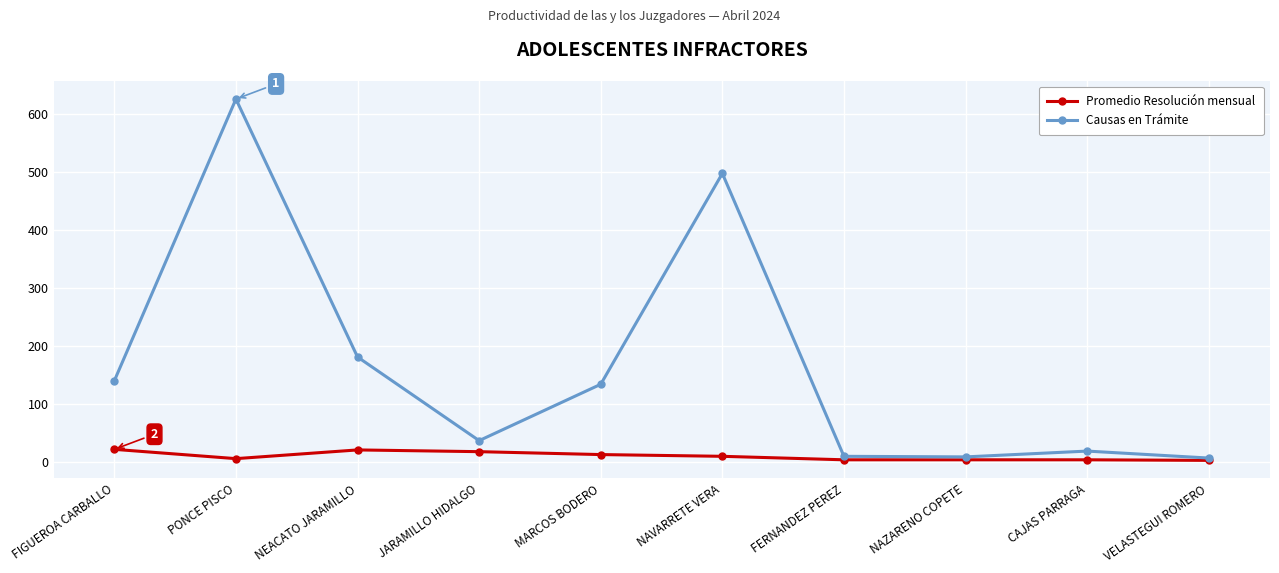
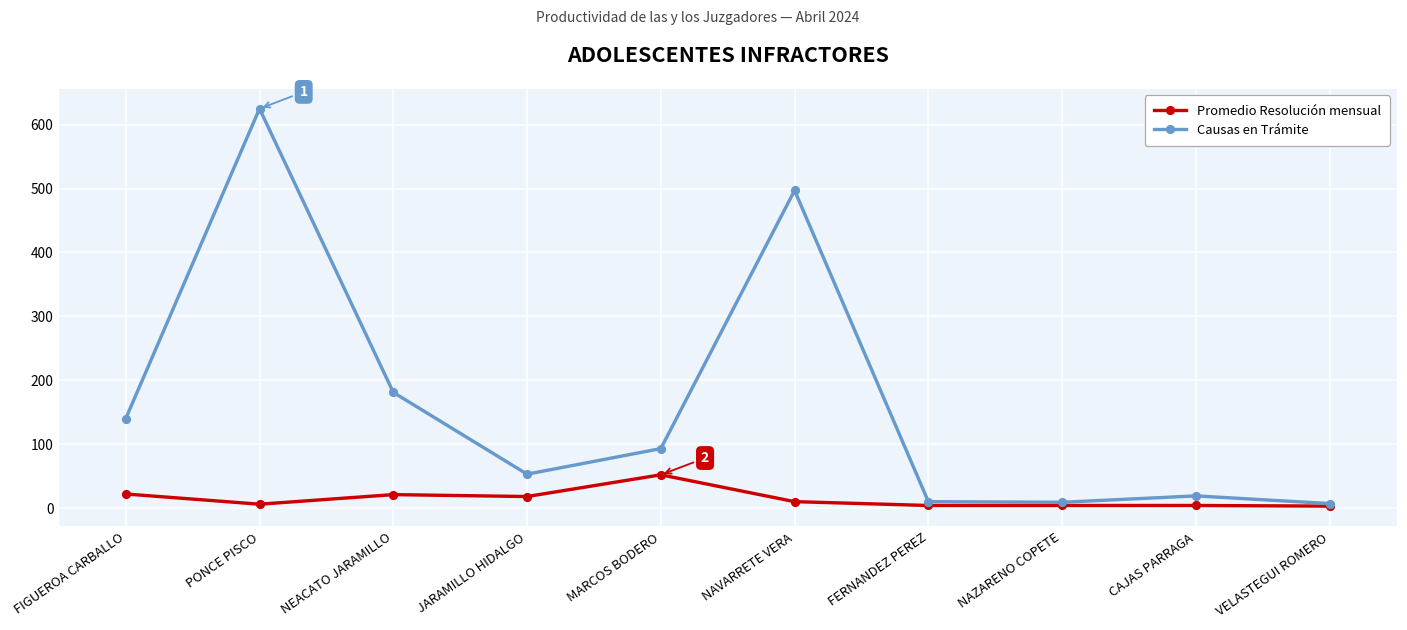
Causas en Trámite, JARAMILLO HIDALGO: 40 -> 50
Promedio Resolución mensual, MARCOS BODERO: 10 -> 50
Causas en Trámite, MARCOS BODERO: 130 -> 90
